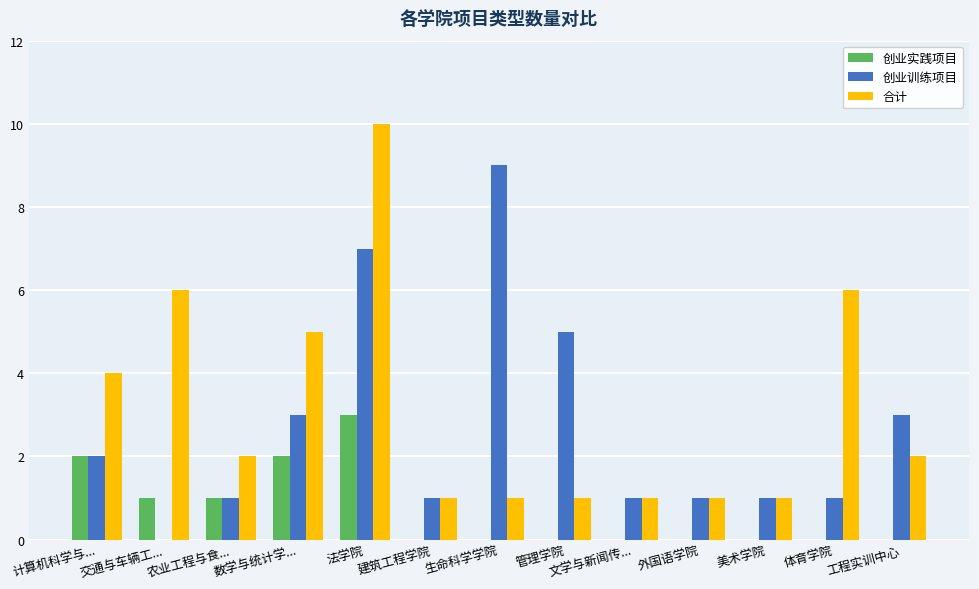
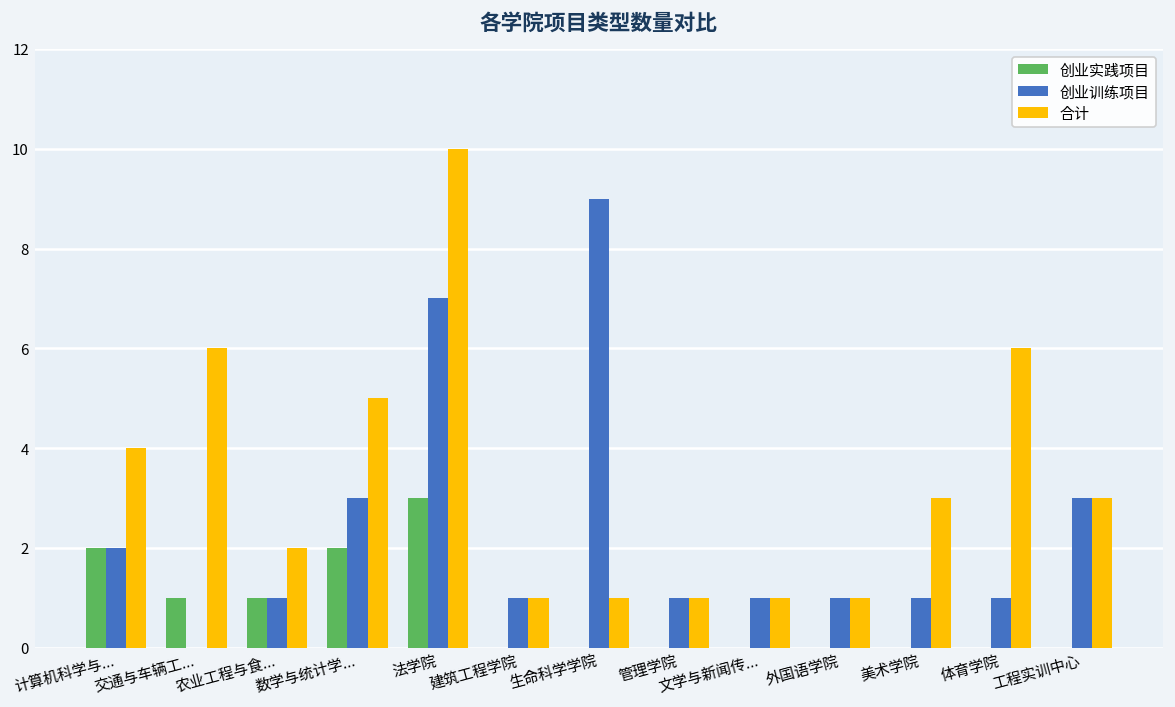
创业训练项目, 管理学院: 5 -> 1
合计, 美术学院: 1 -> 3
合计, 工程实训中心: 2 -> 3
